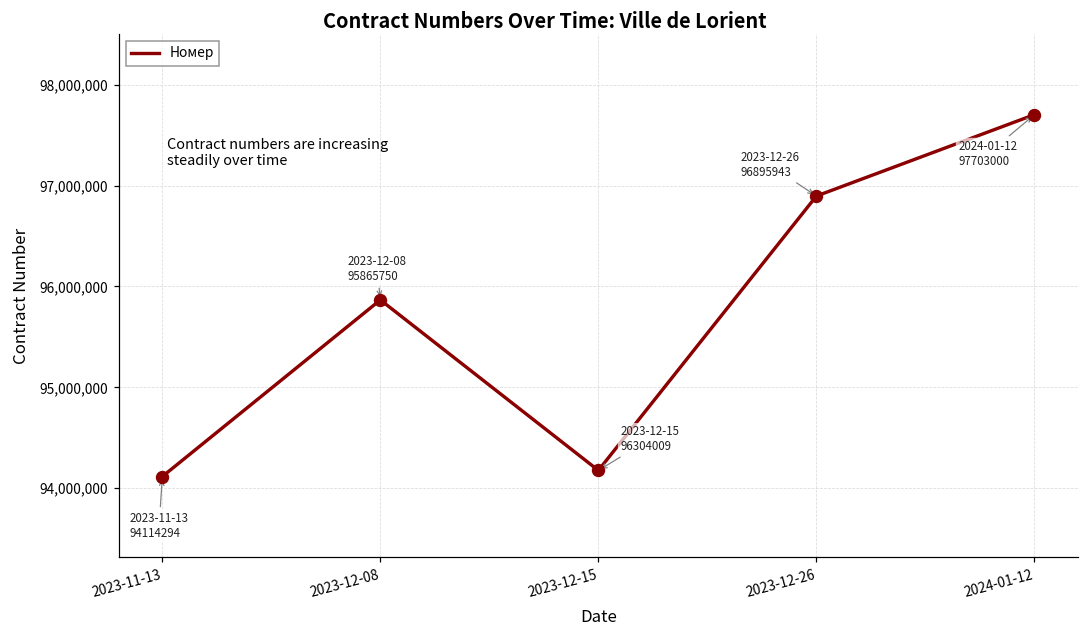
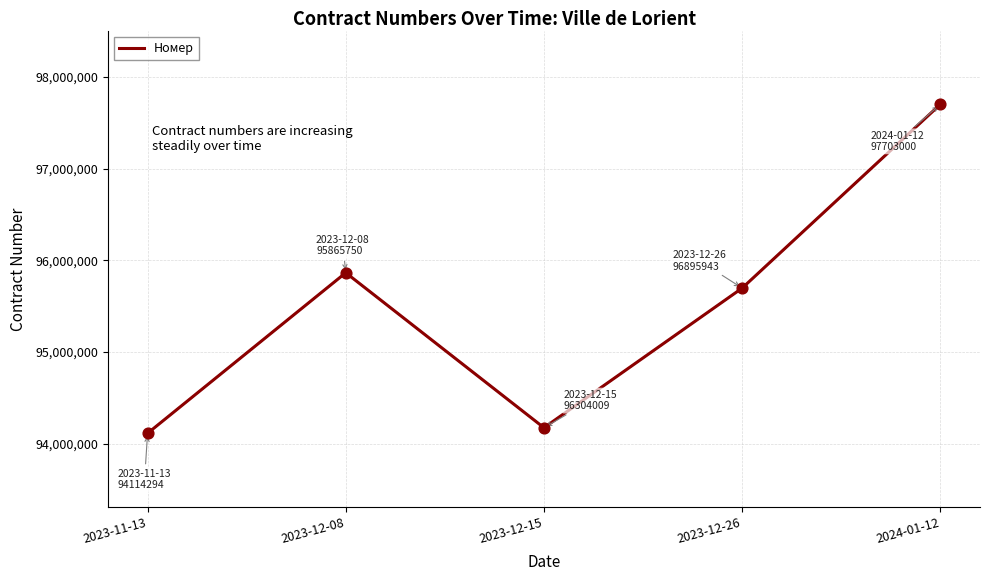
2023-12-26: 96,900,000 -> 95,700,000
